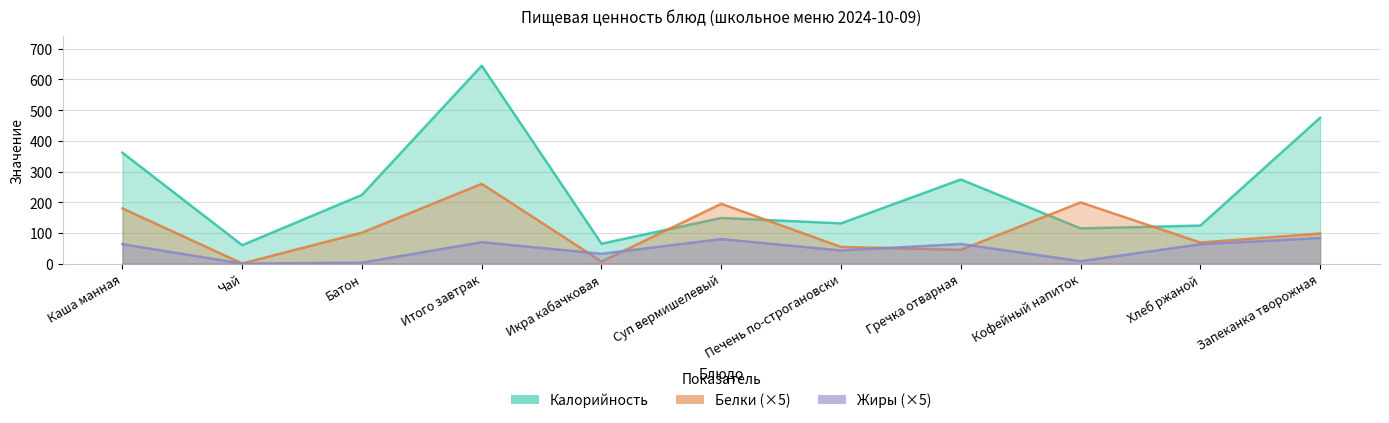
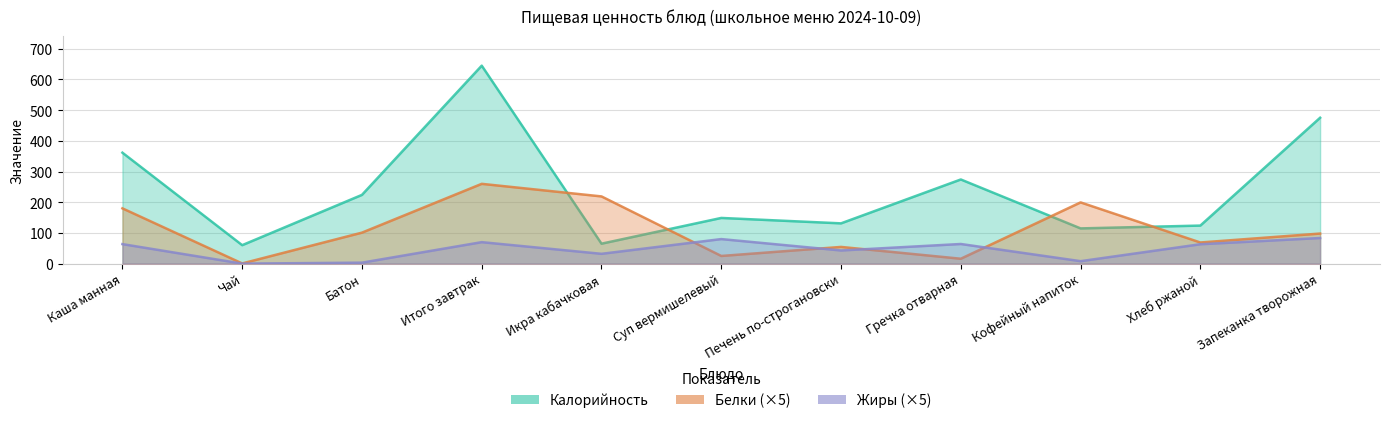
Белки (×5), Икра кабачковая: 10 -> 220
Белки (×5), Суп вермишелевый: 200 -> 30
Белки (×5), Гречка отварная: 50 -> 20
